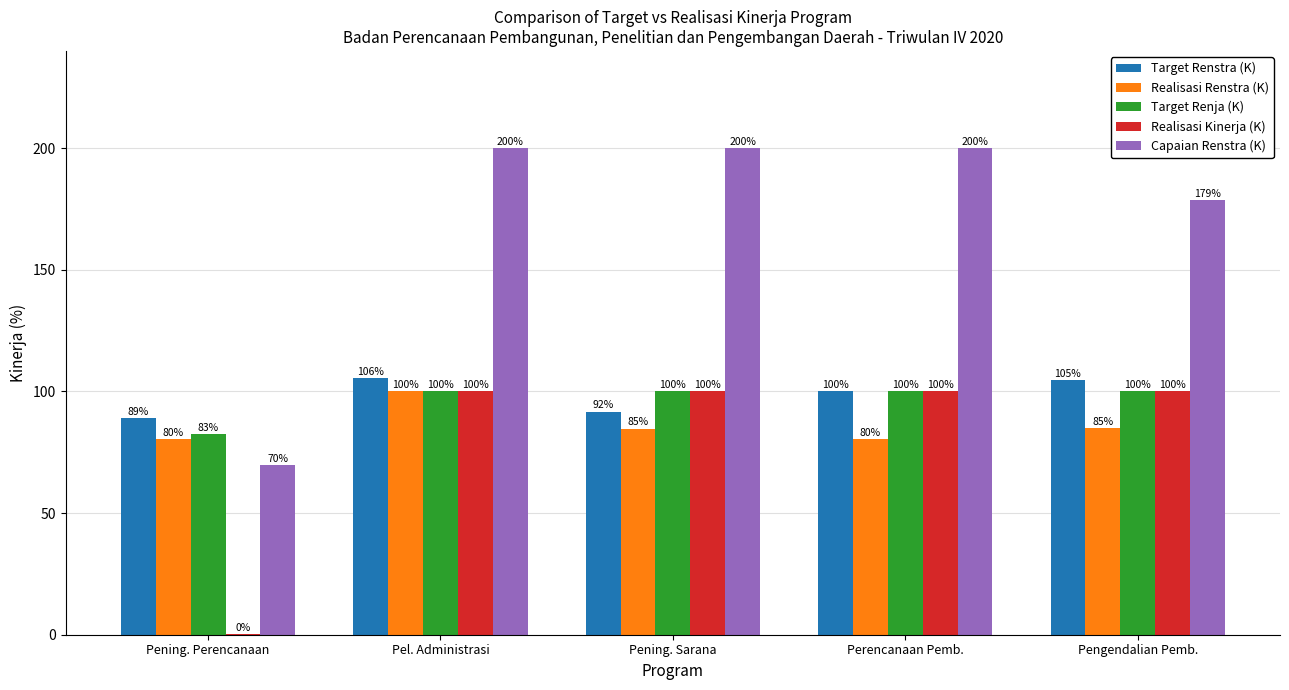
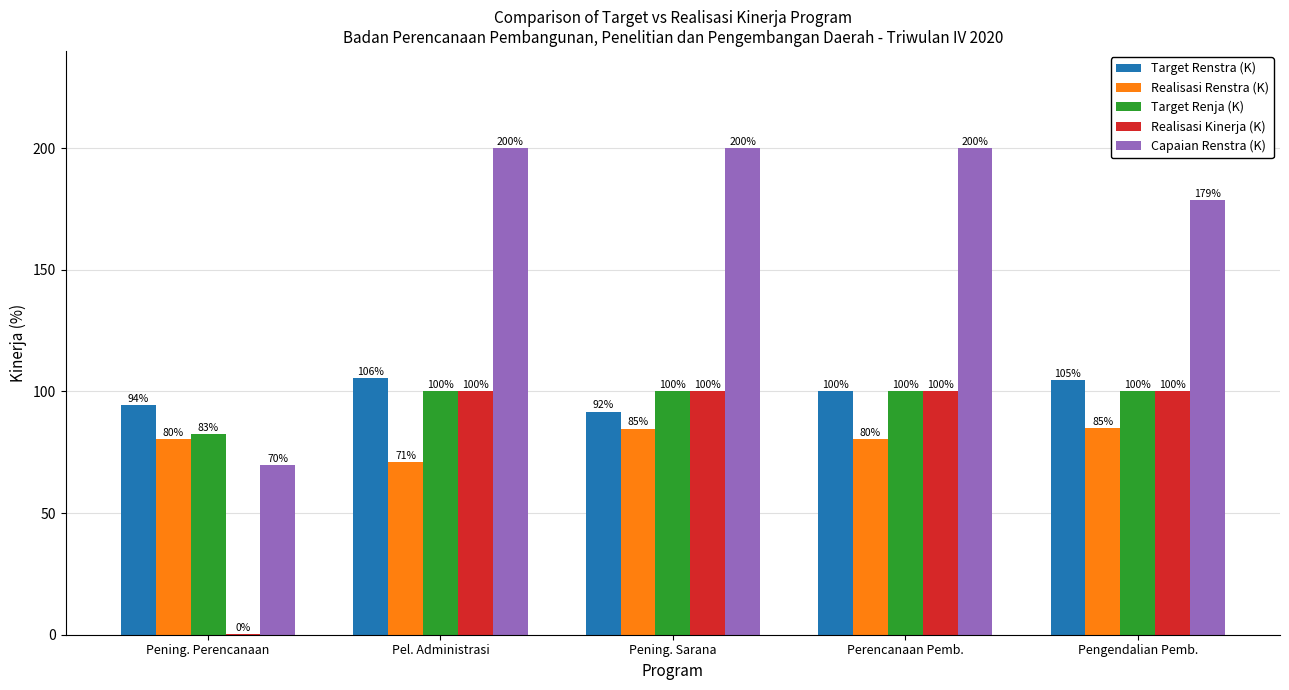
Target Renstra (K), Pening. Perencanaan: 89% -> 94%
Realisasi Renstra (K), Pel. Administrasi: 100% -> 71%
